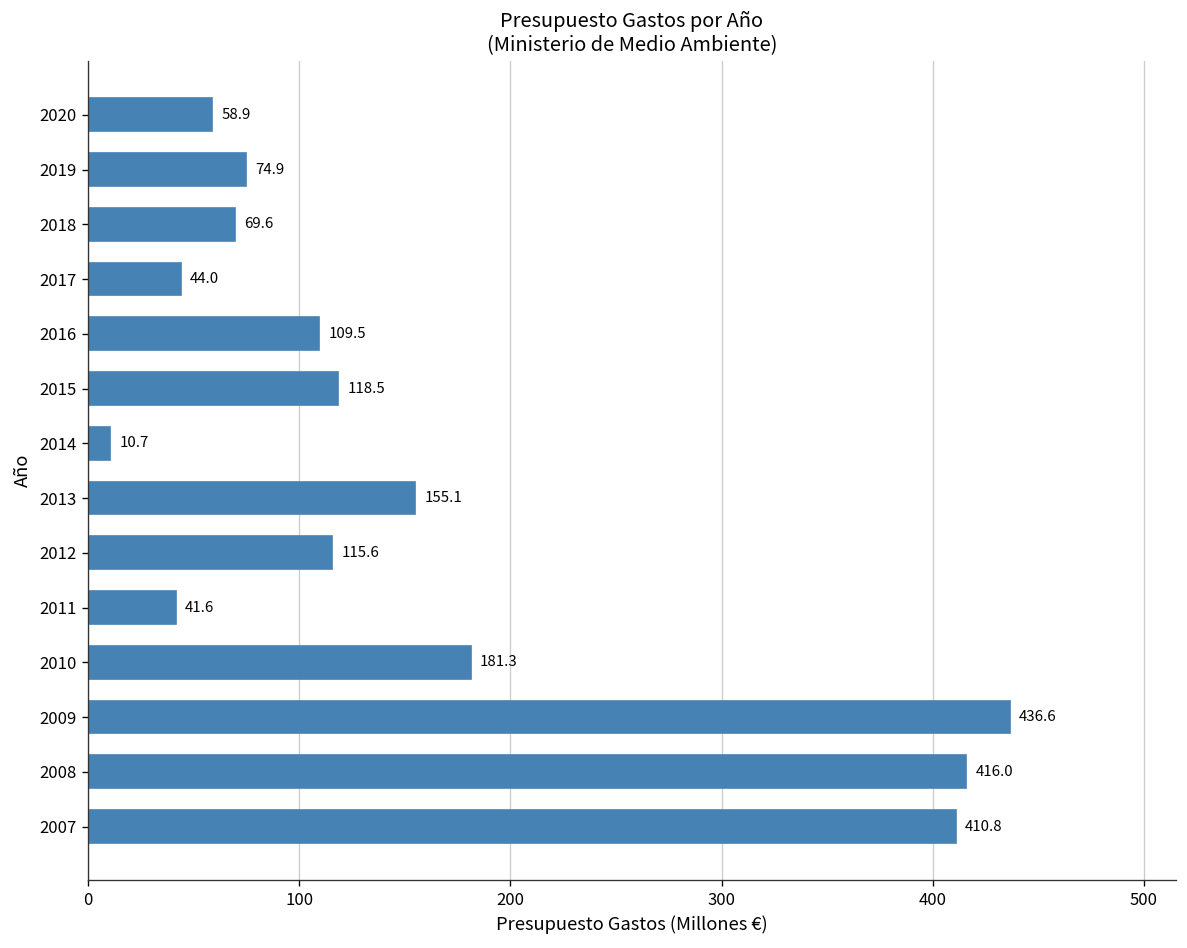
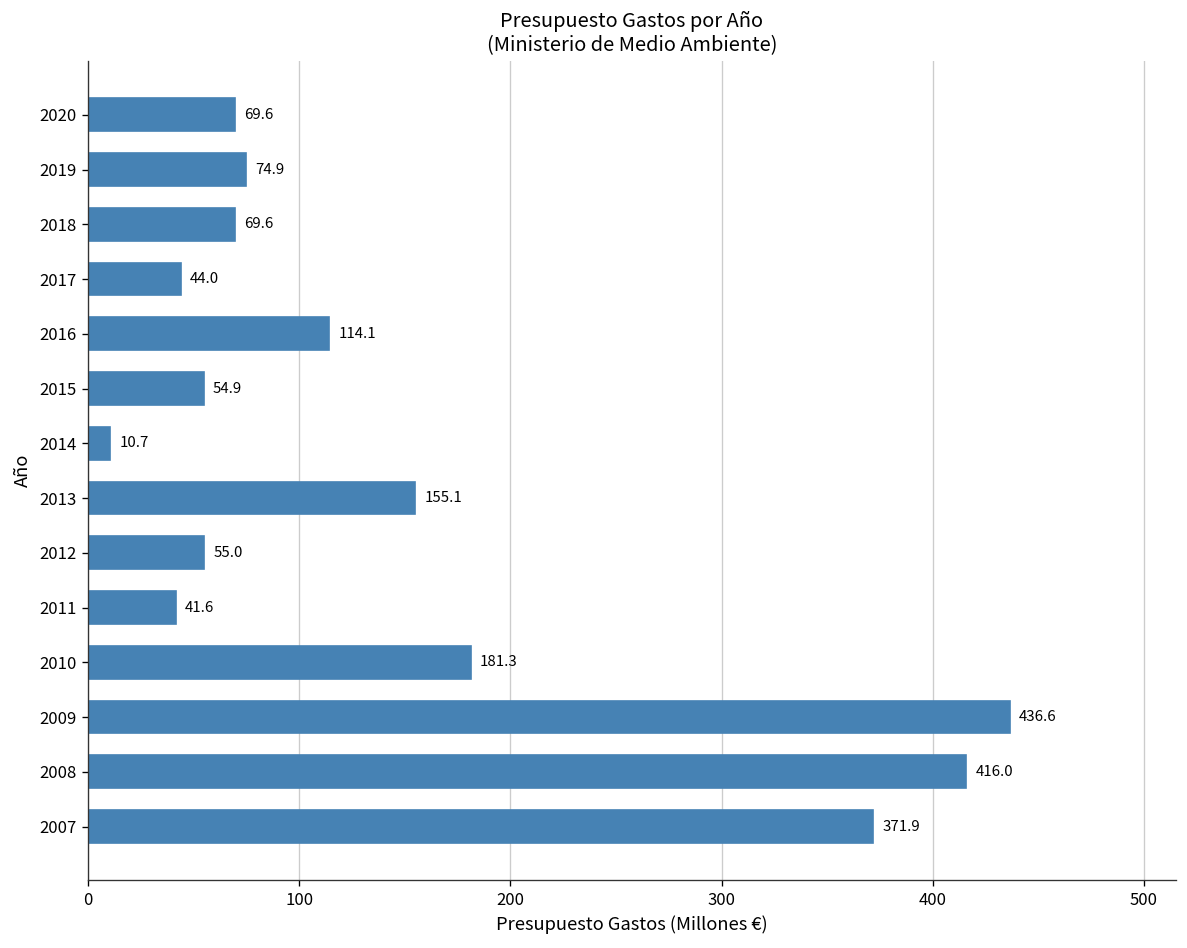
2020: 58.9 -> 69.6
2016: 109.5 -> 114.1
2015: 118.5 -> 54.9
2012: 115.6 -> 55.0
2007: 410.8 -> 371.9
